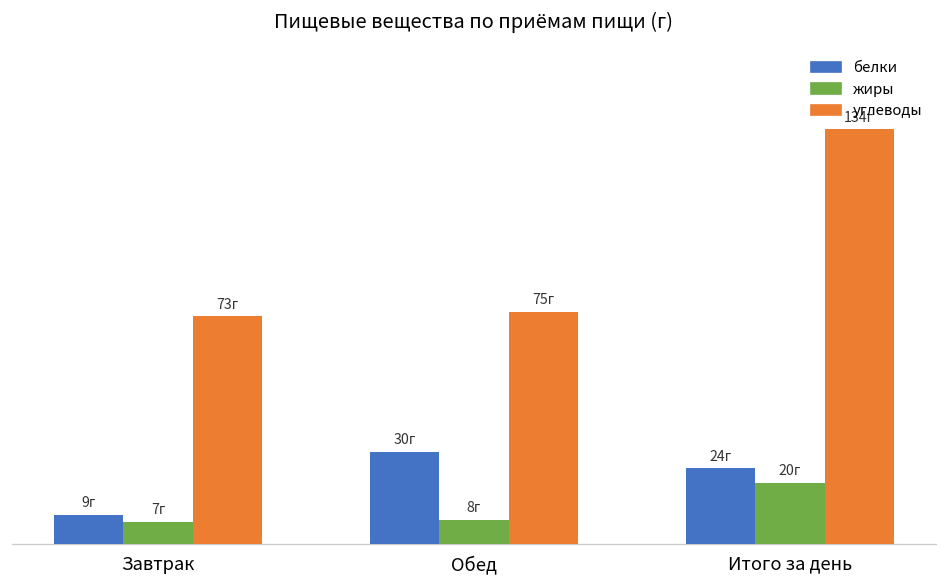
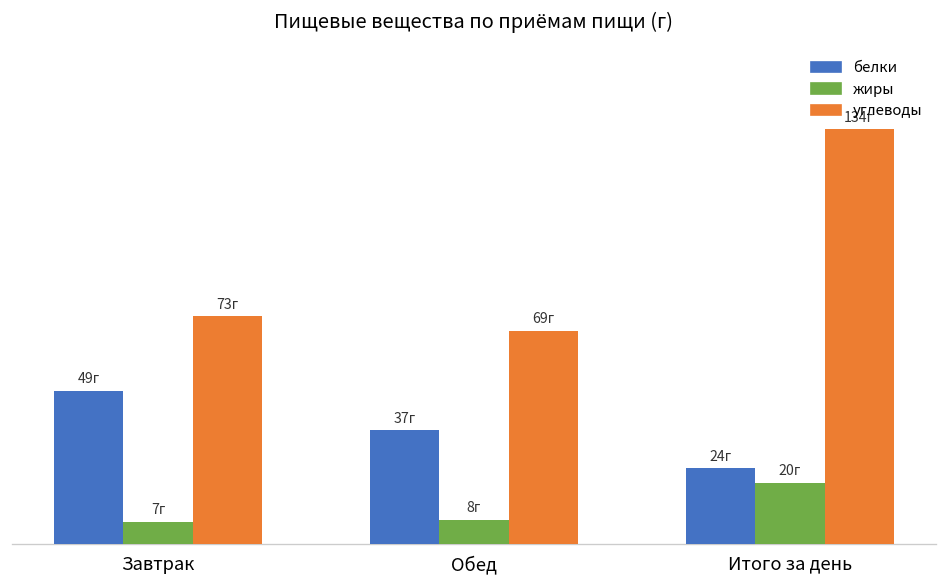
белки, Завтрак: 9г -> 49г
белки, Обед: 30г -> 37г
углеводы, Обед: 75г -> 69г
